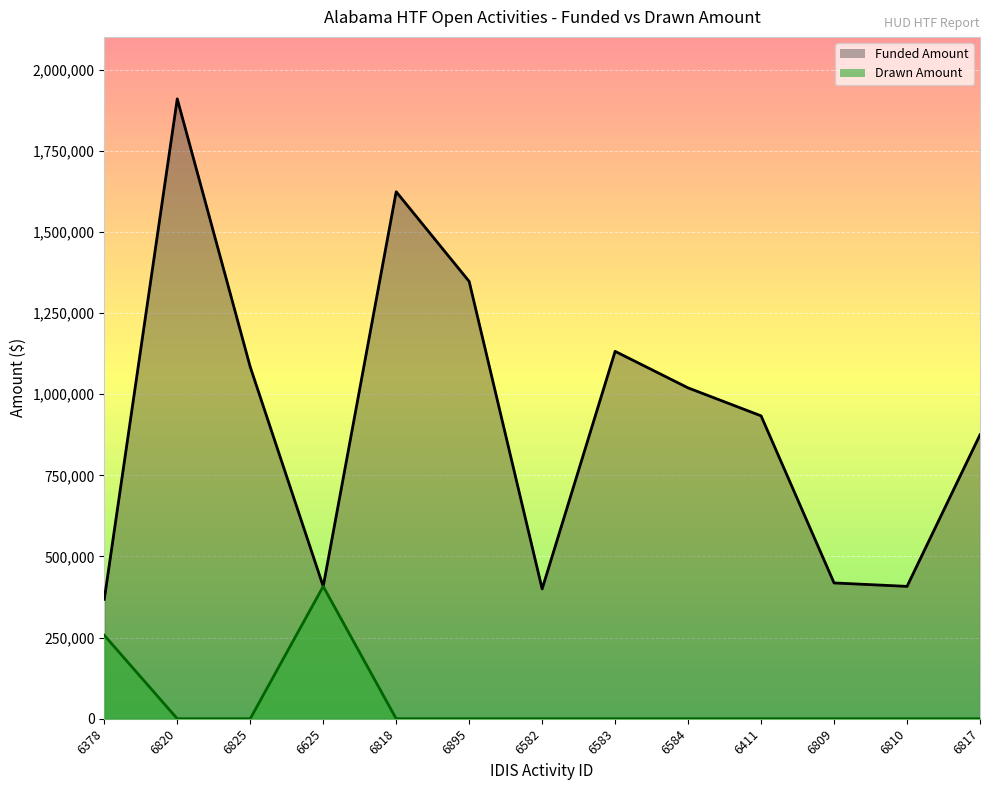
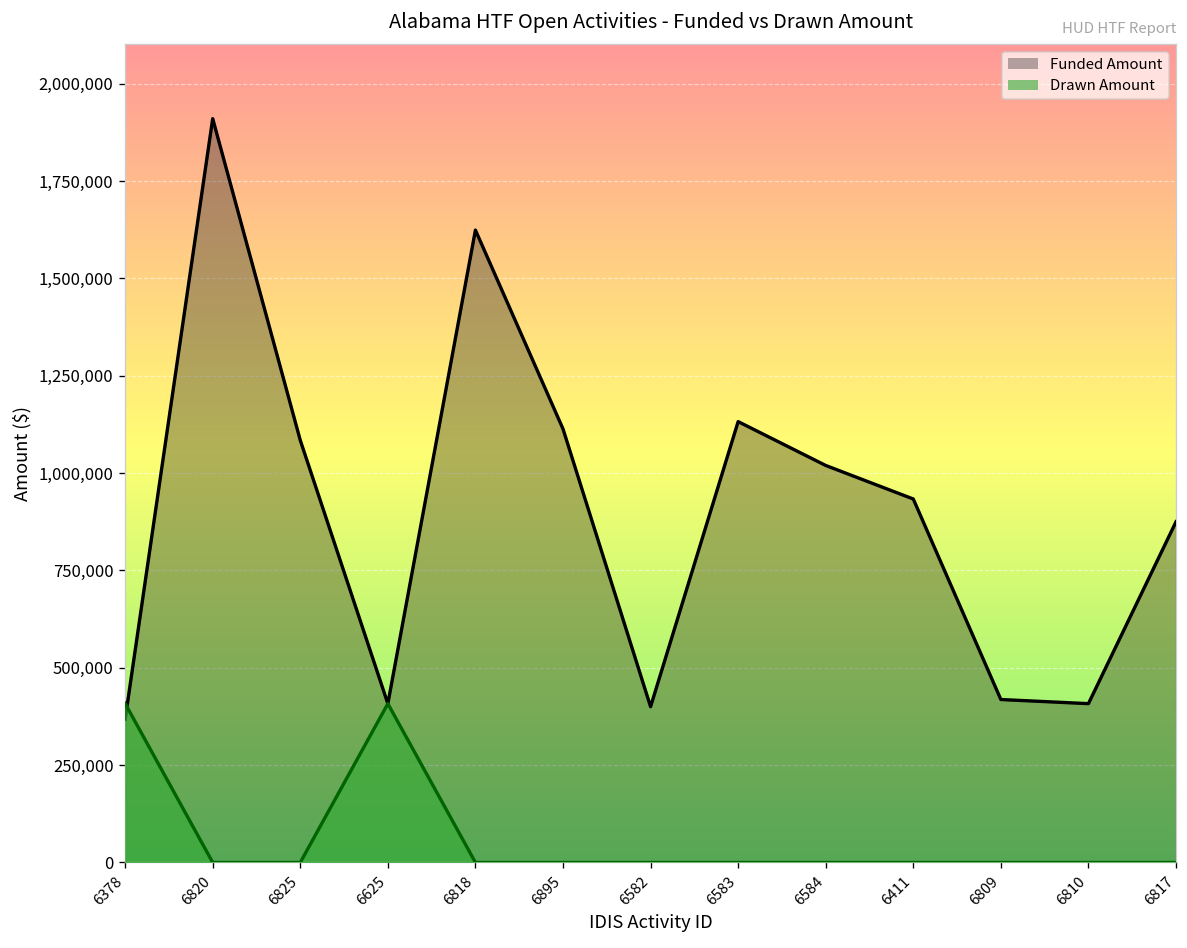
Drawn Amount, 6378: 260,000 -> 410,000
Funded Amount, 6895: 1,350,000 -> 1,110,000
